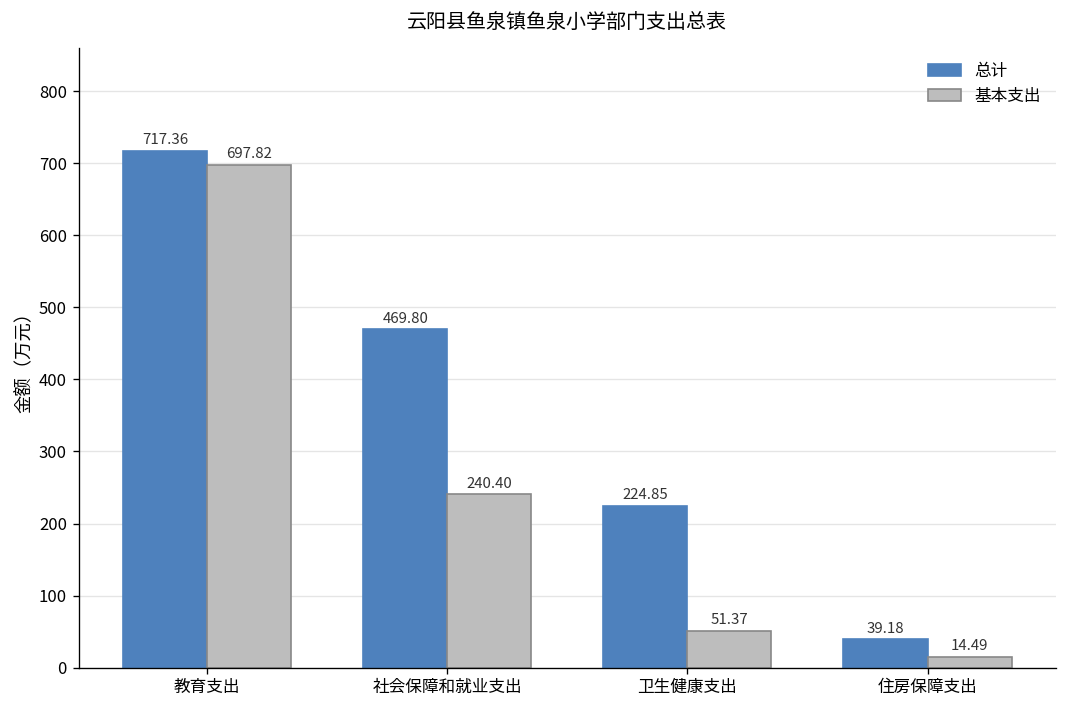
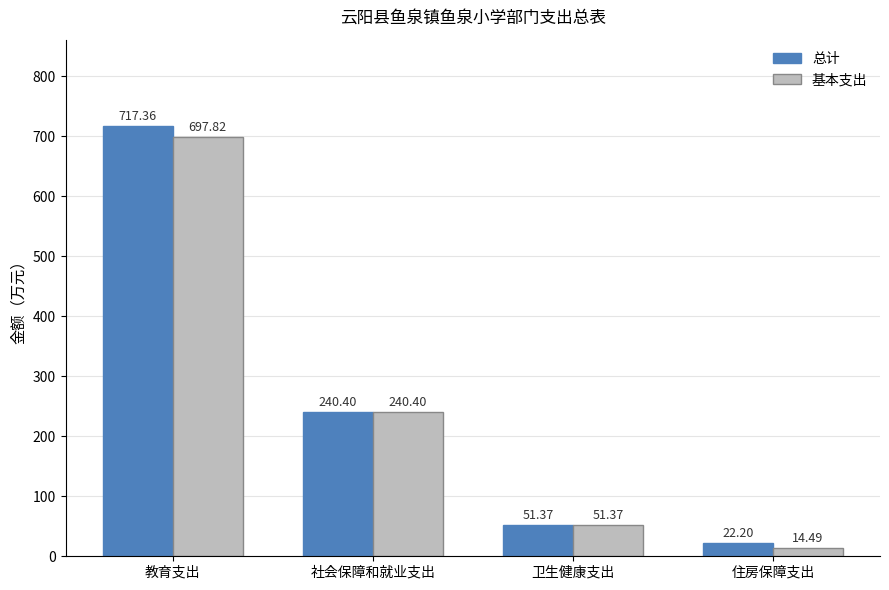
总计, 社会保障和就业支出: 469.80 -> 240.40
总计, 卫生健康支出: 224.85 -> 51.37
总计, 住房保障支出: 39.18 -> 22.20
